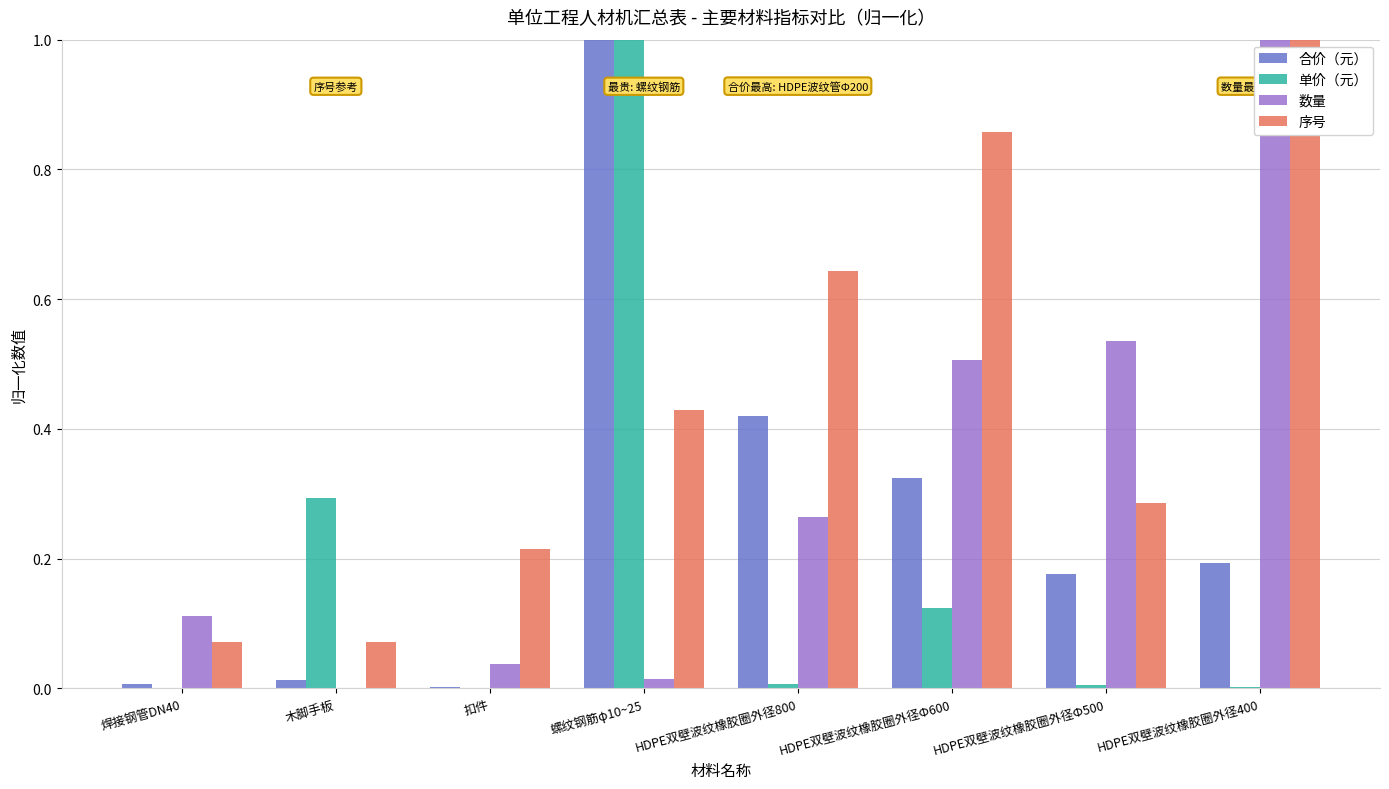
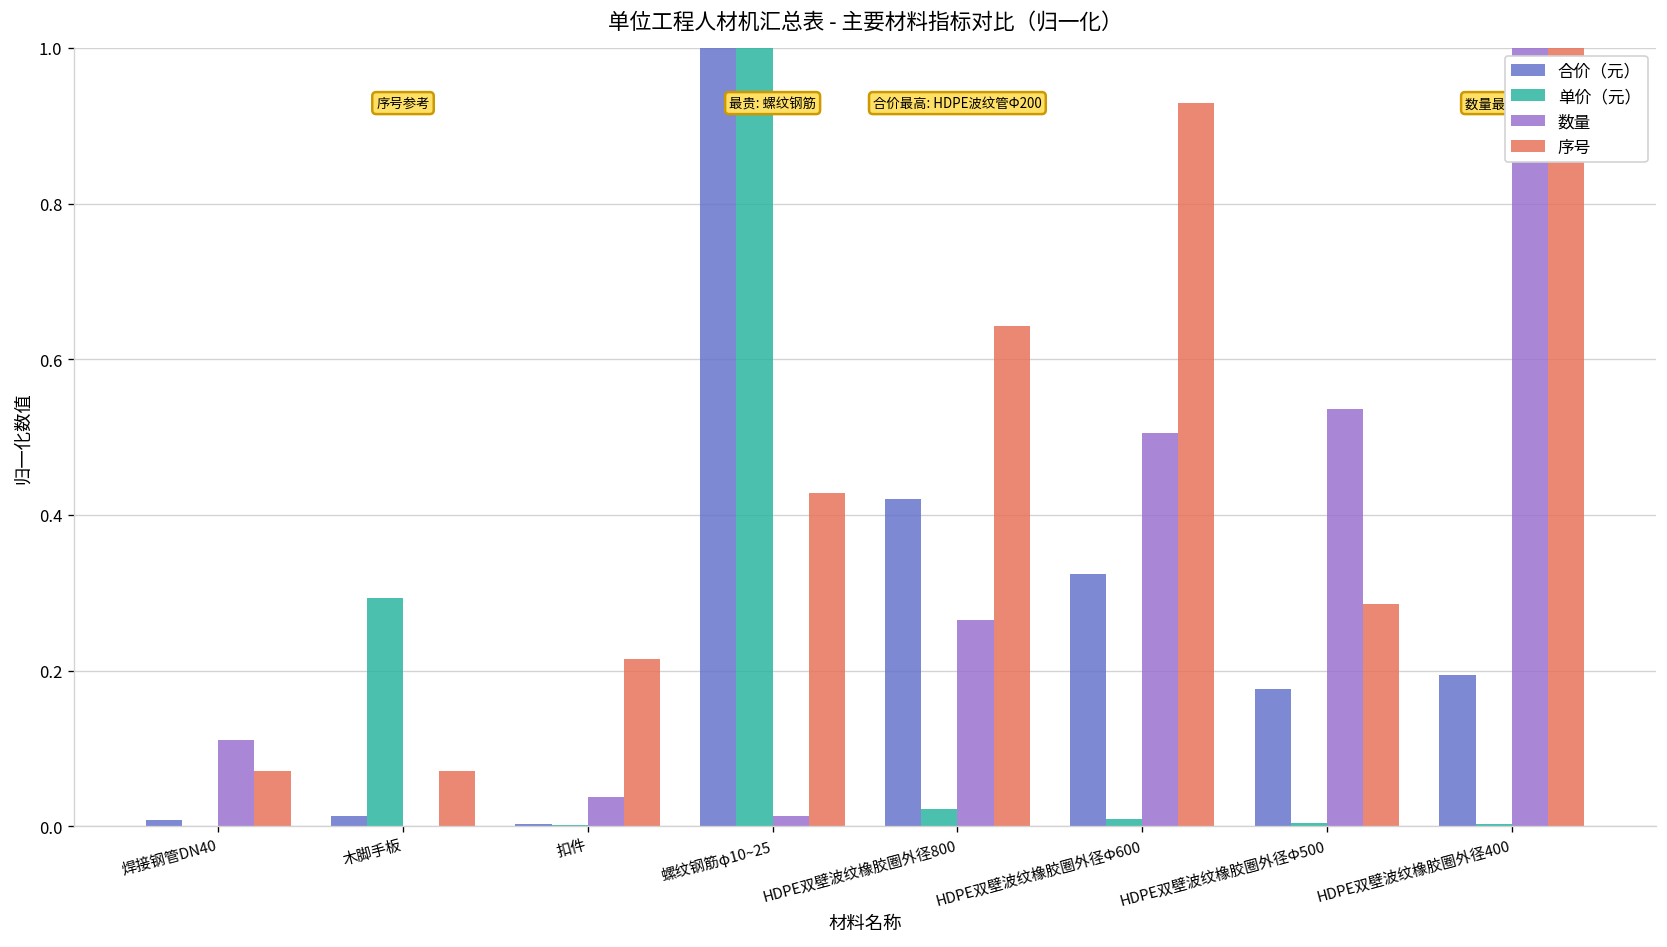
单价（元）, HDPE双壁波纹橡胶圈外径800: 0.01 -> 0.02
单价（元）, HDPE双壁波纹橡胶圈外径Ф600: 0.12 -> 0.01
序号, HDPE双壁波纹橡胶圈外径Ф600: 0.86 -> 0.93
